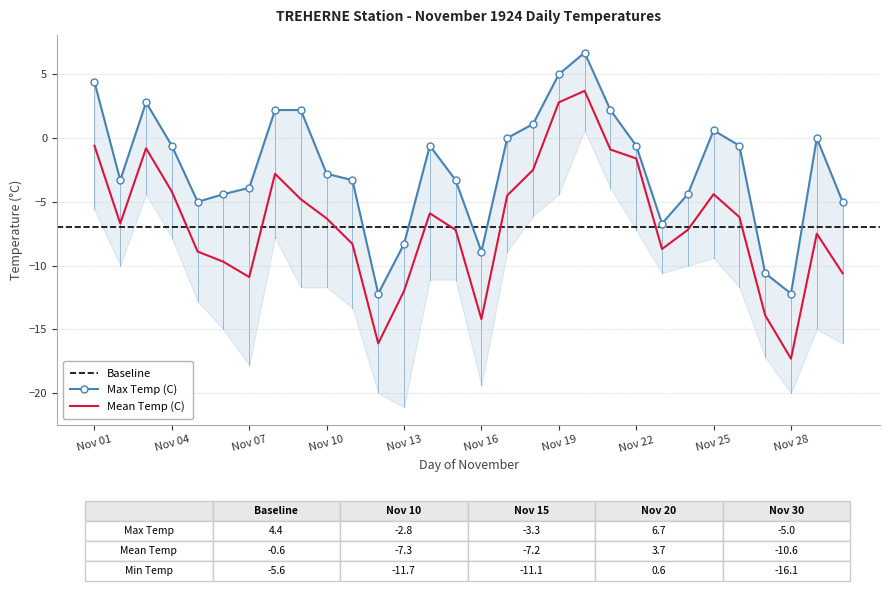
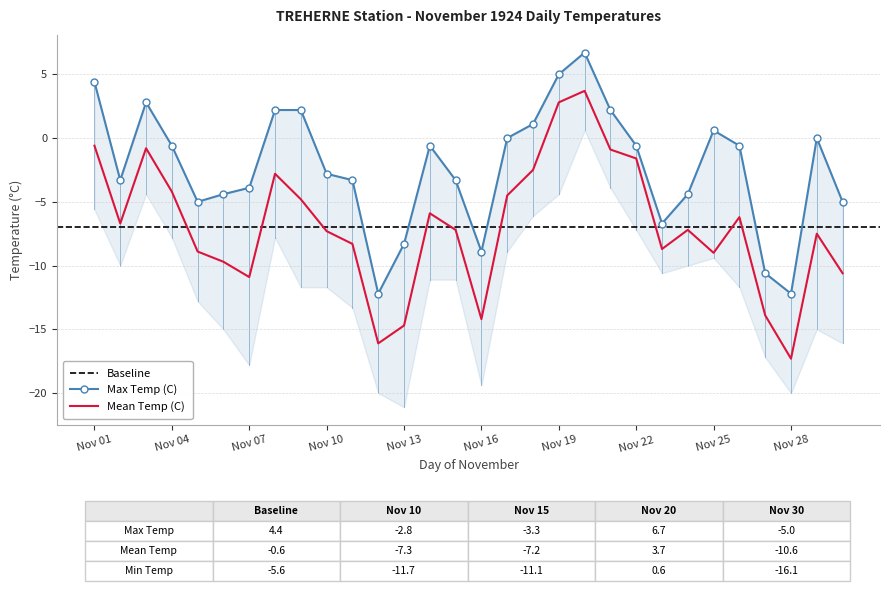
Mean Temp (C), Nov 10: -6.3 -> -7.3
Mean Temp (C), Nov 13: -12.0 -> -14.7
Mean Temp (C), Nov 25: -4.4 -> -9.0
